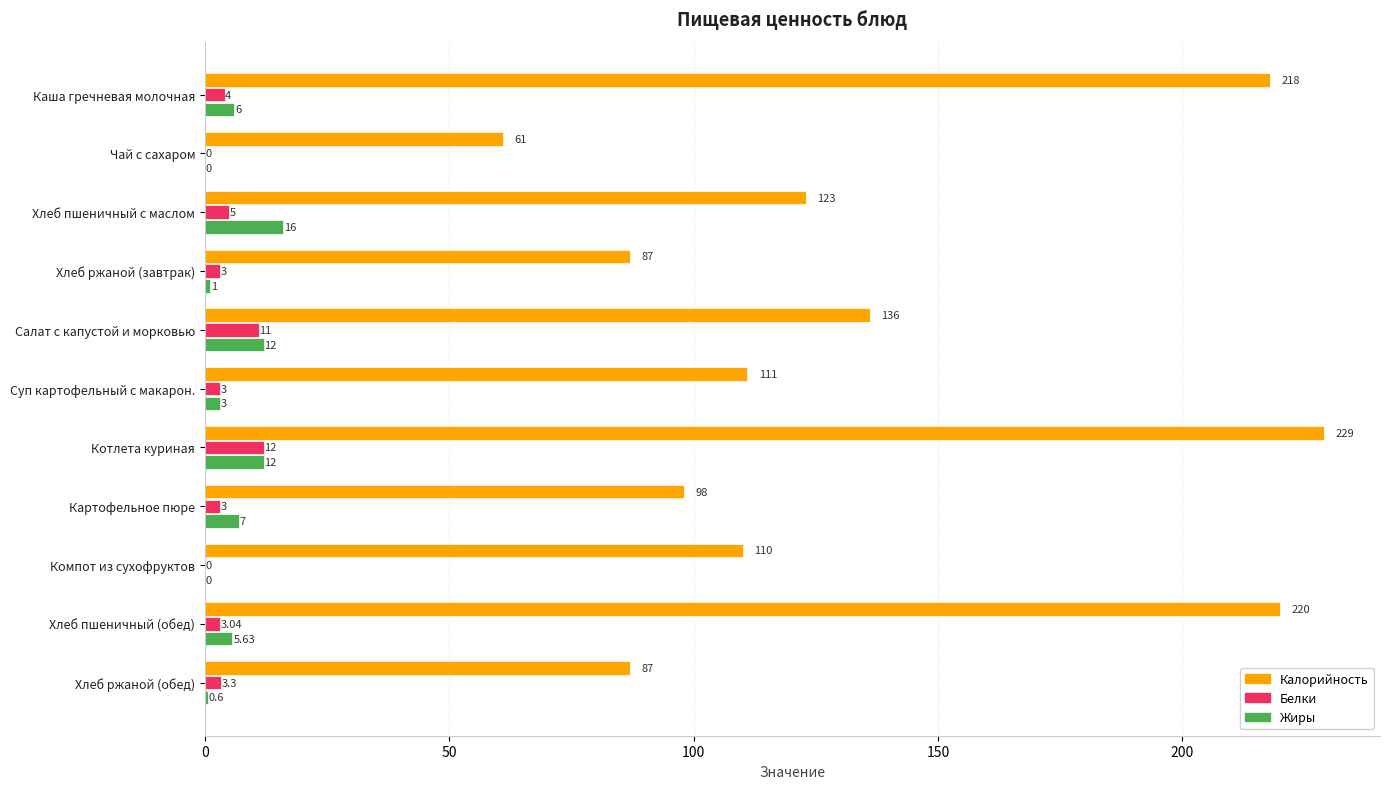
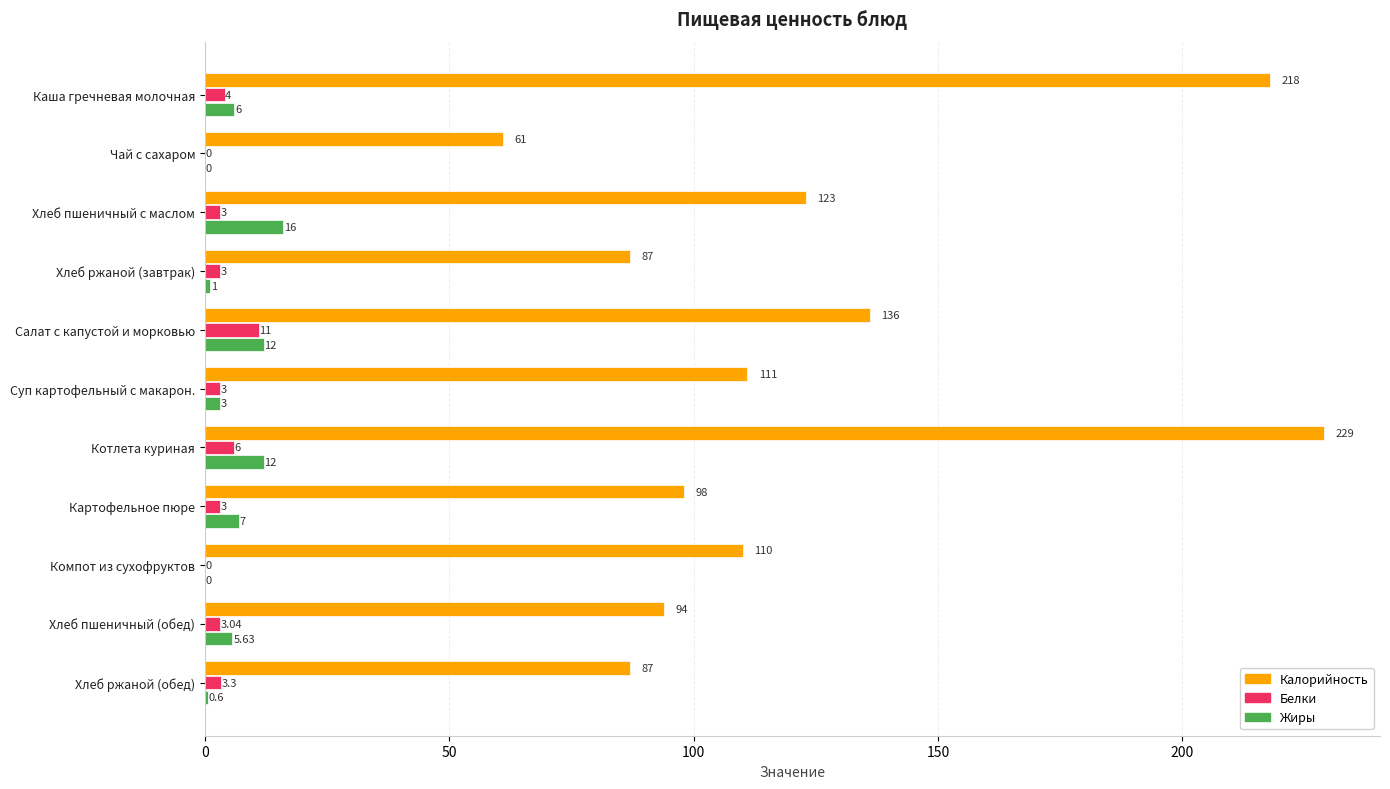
Белки, Хлеб пшеничный с маслом: 5 -> 3
Белки, Котлета куриная: 12 -> 6
Калорийность, Хлеб пшеничный (обед): 220 -> 94
